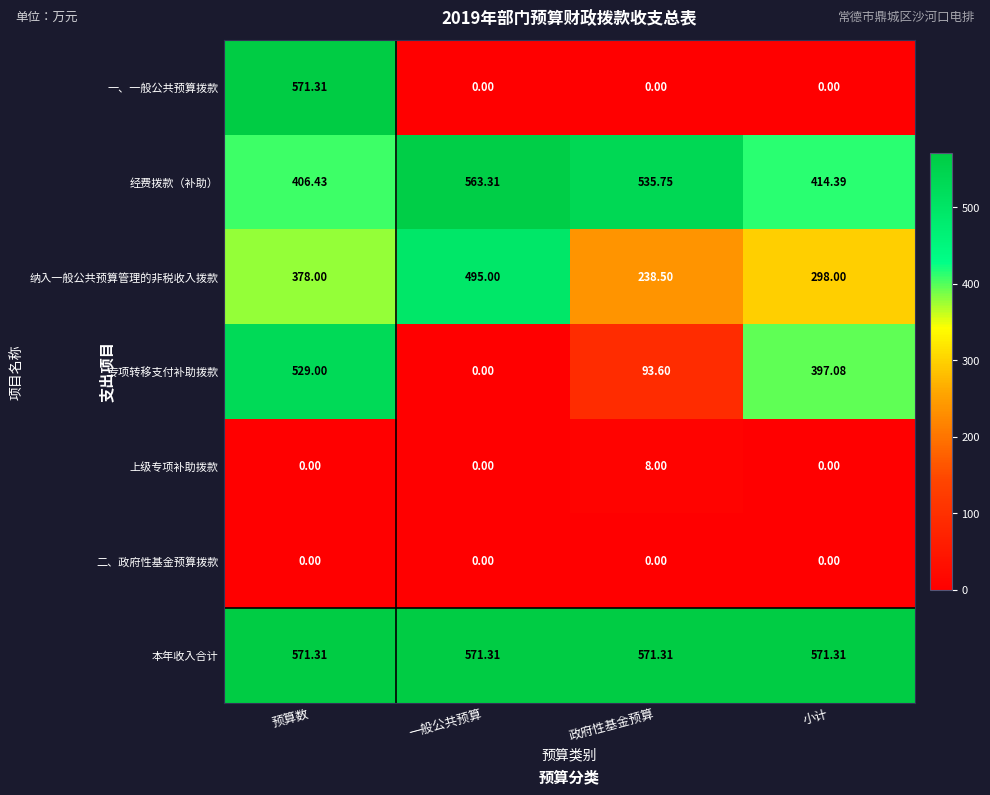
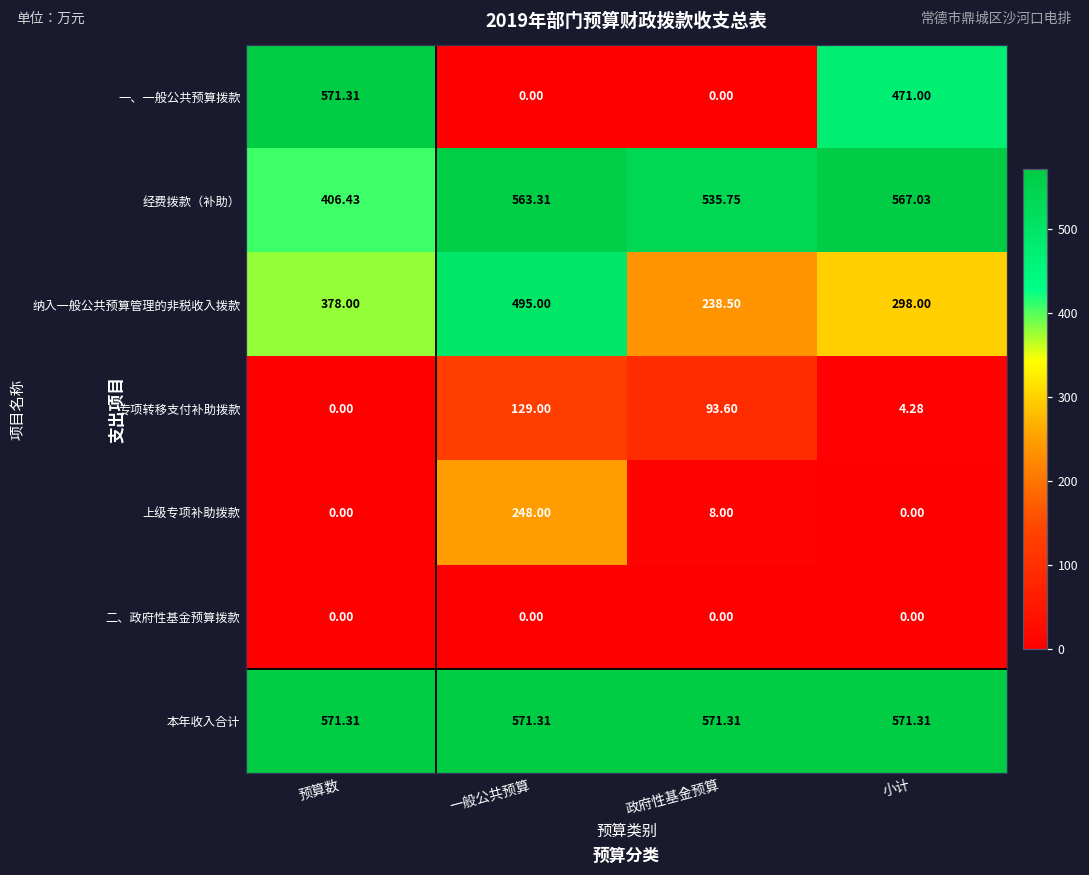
一、一般公共预算拨款, 小计: 0.00 -> 471.00
经费拨款（补助）, 小计: 414.39 -> 567.03
专项转移支付补助拨款, 预算数: 529.00 -> 0.00
专项转移支付补助拨款, 一般公共预算: 0.00 -> 129.00
专项转移支付补助拨款, 小计: 397.08 -> 4.28
上级专项补助拨款, 一般公共预算: 0.00 -> 248.00
